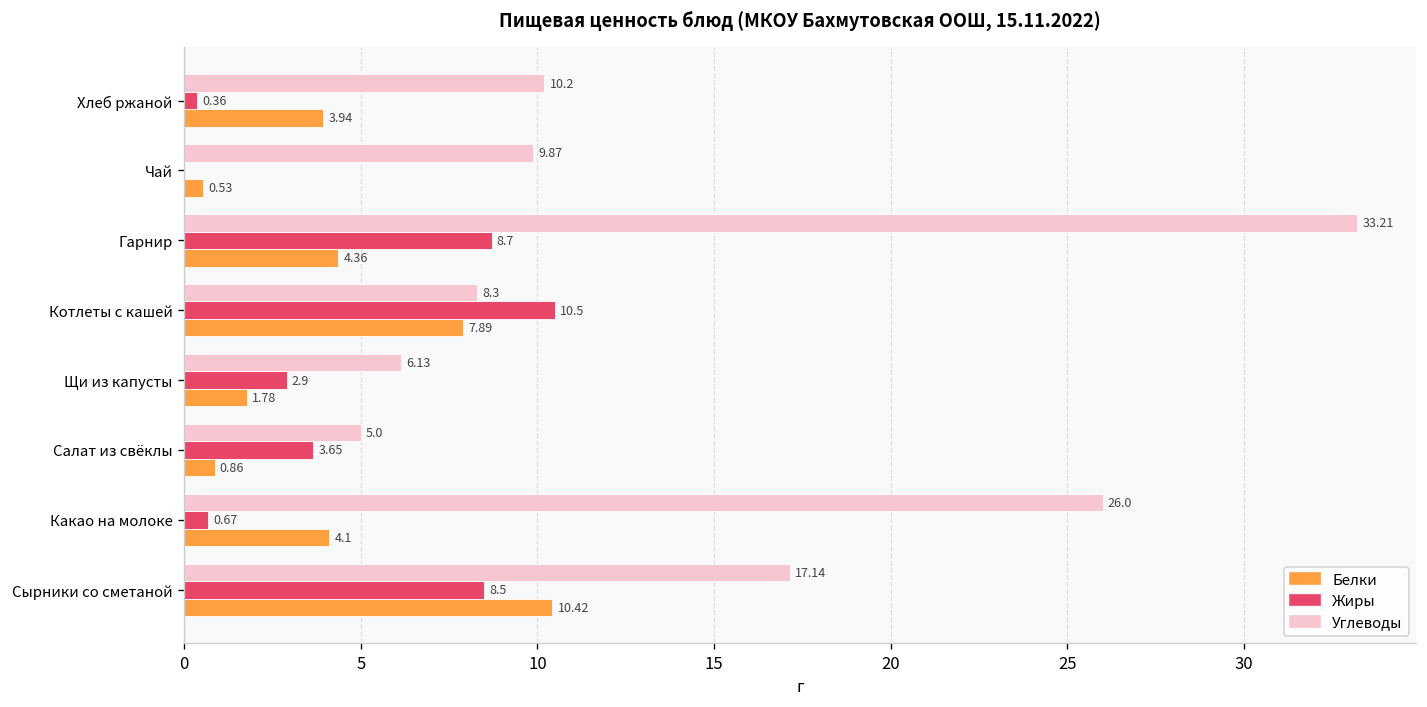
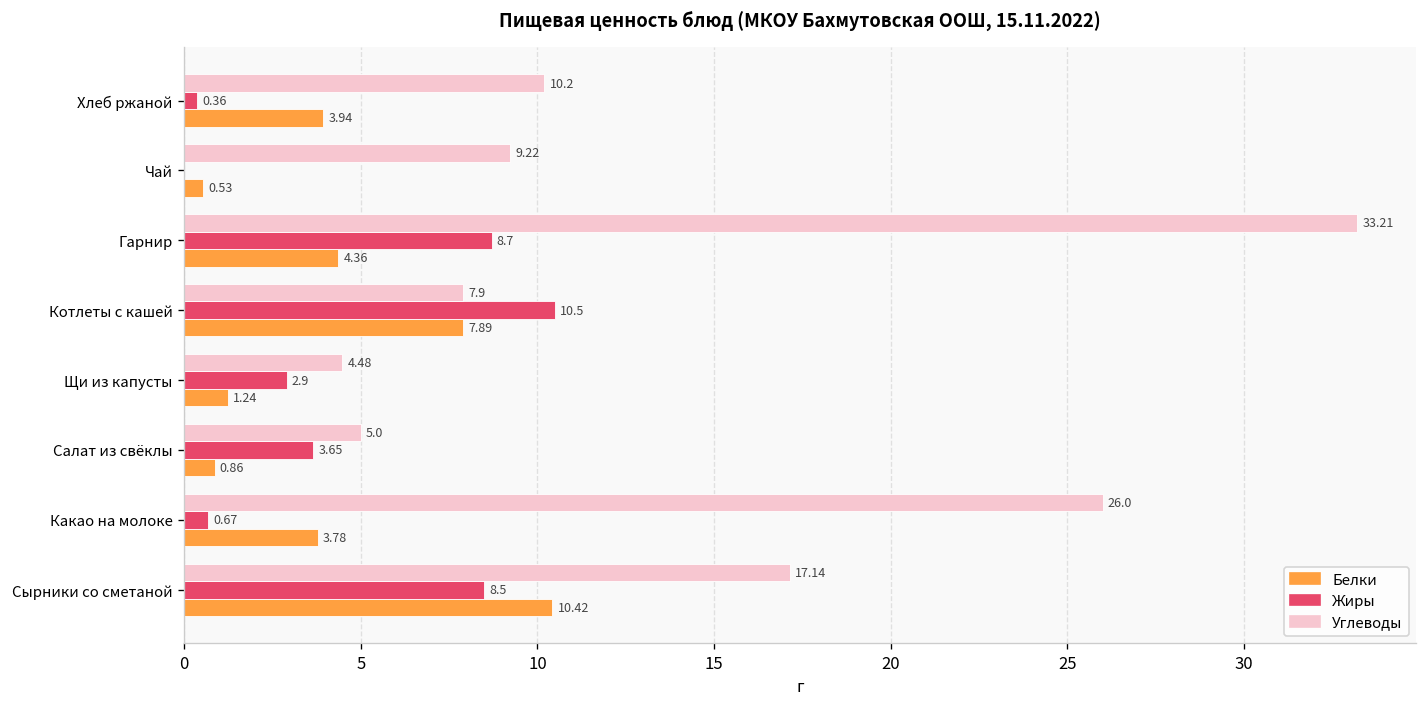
Углеводы, Чай: 9.87 -> 9.22
Углеводы, Котлеты с кашей: 8.3 -> 7.9
Углеводы, Щи из капусты: 6.13 -> 4.48
Белки, Щи из капусты: 1.78 -> 1.24
Белки, Какао на молоке: 4.1 -> 3.78
